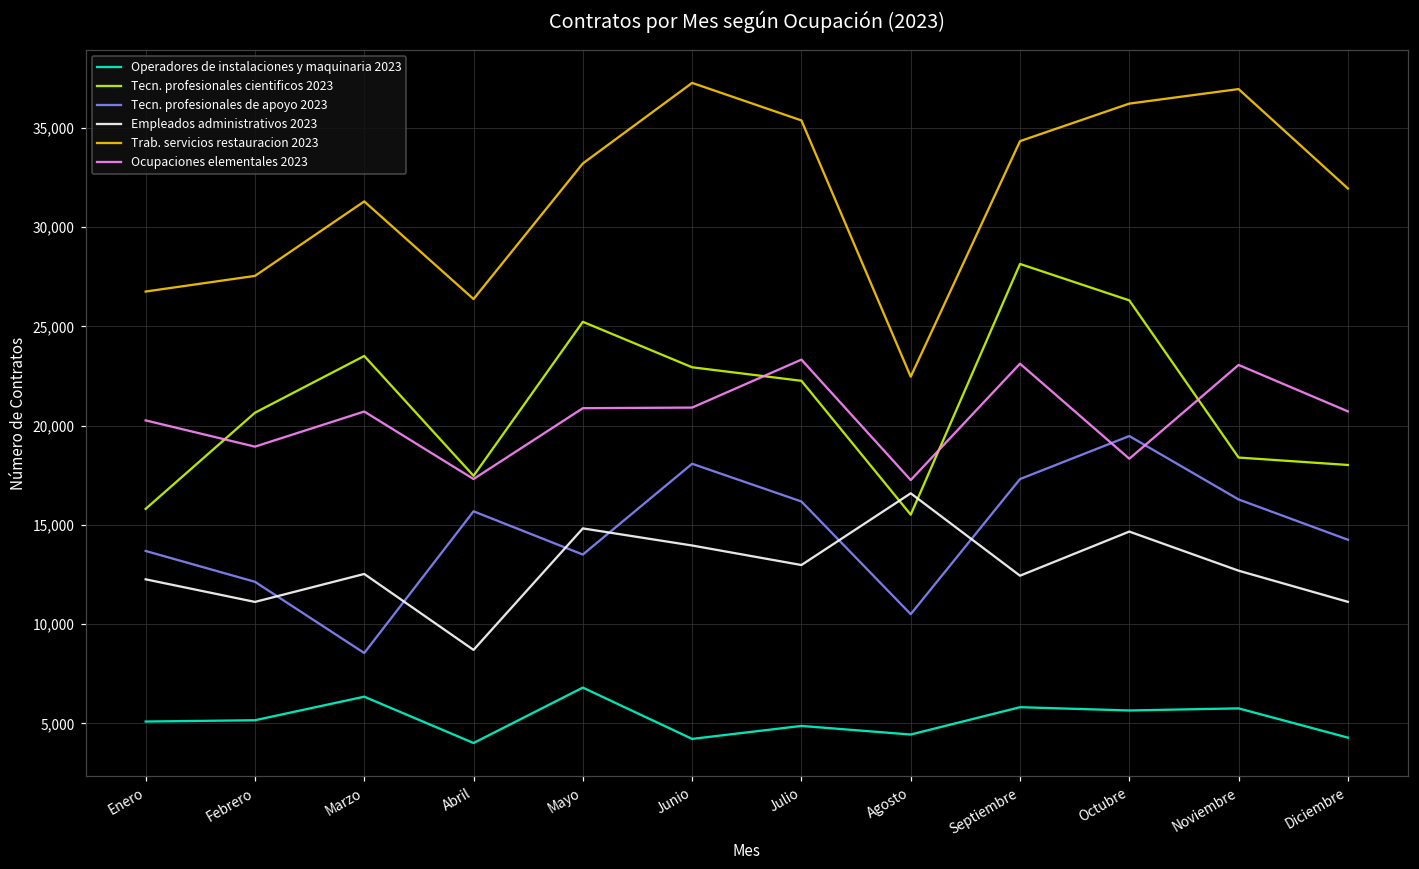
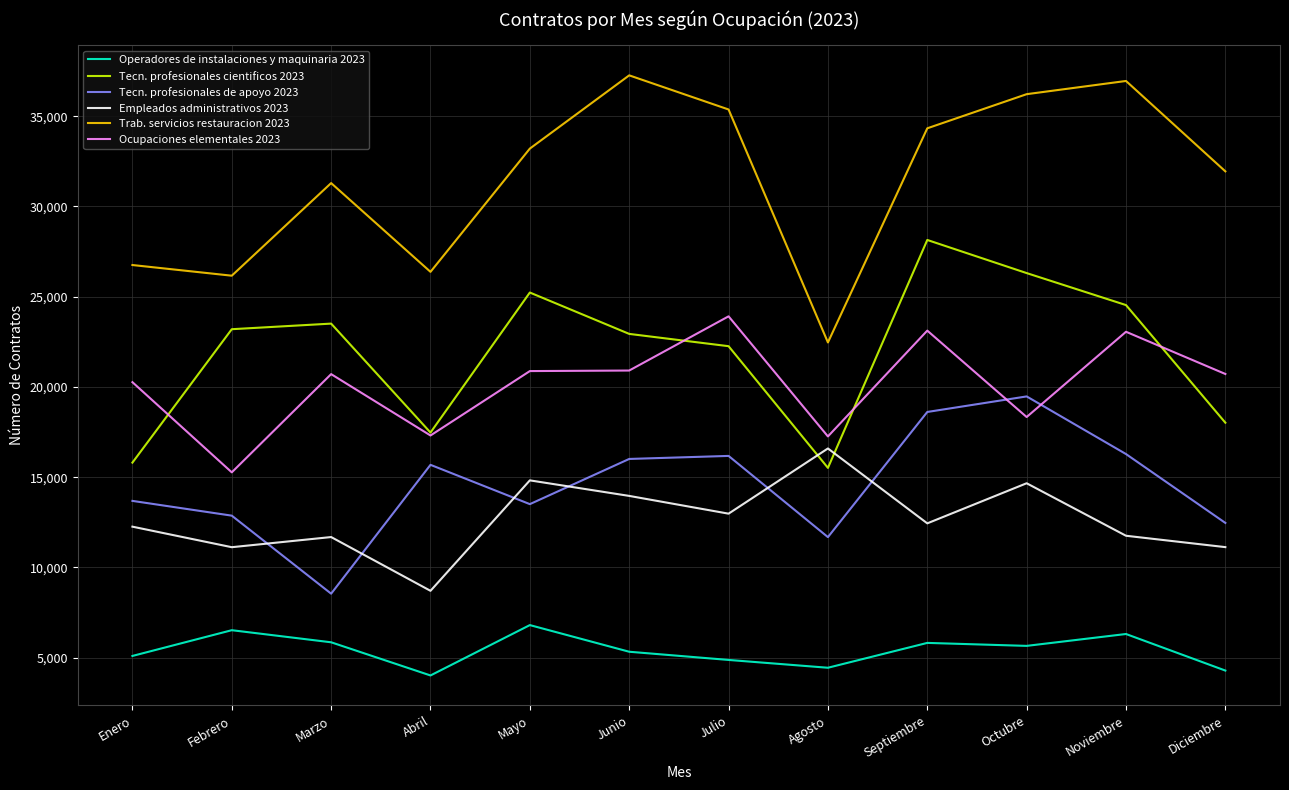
Operadores de instalaciones y maquinaria 2023, Febrero: 5,200 -> 6,500
Tecn. profesionales cientificos 2023, Febrero: 20,600 -> 23,200
Tecn. profesionales de apoyo 2023, Febrero: 12,100 -> 12,900
Trab. servicios restauracion 2023, Febrero: 27,500 -> 26,200
Ocupaciones elementales 2023, Febrero: 18,900 -> 15,300
Operadores de instalaciones y maquinaria 2023, Marzo: 6,300 -> 5,900
Empleados administrativos 2023, Marzo: 12,500 -> 11,700
Operadores de instalaciones y maquinaria 2023, Junio: 4,200 -> 5,300
Tecn. profesionales de apoyo 2023, Junio: 18,100 -> 16,000
Ocupaciones elementales 2023, Julio: 23,300 -> 23,900
Tecn. profesionales de apoyo 2023, Agosto: 10,500 -> 11,700
Tecn. profesionales de apoyo 2023, Septiembre: 17,300 -> 18,600
Operadores de instalaciones y maquinaria 2023, Noviembre: 5,800 -> 6,300
Tecn. profesionales cientificos 2023, Noviembre: 18,400 -> 24,500
Empleados administrativos 2023, Noviembre: 12,700 -> 11,800
Tecn. profesionales de apoyo 2023, Diciembre: 14,300 -> 12,500
